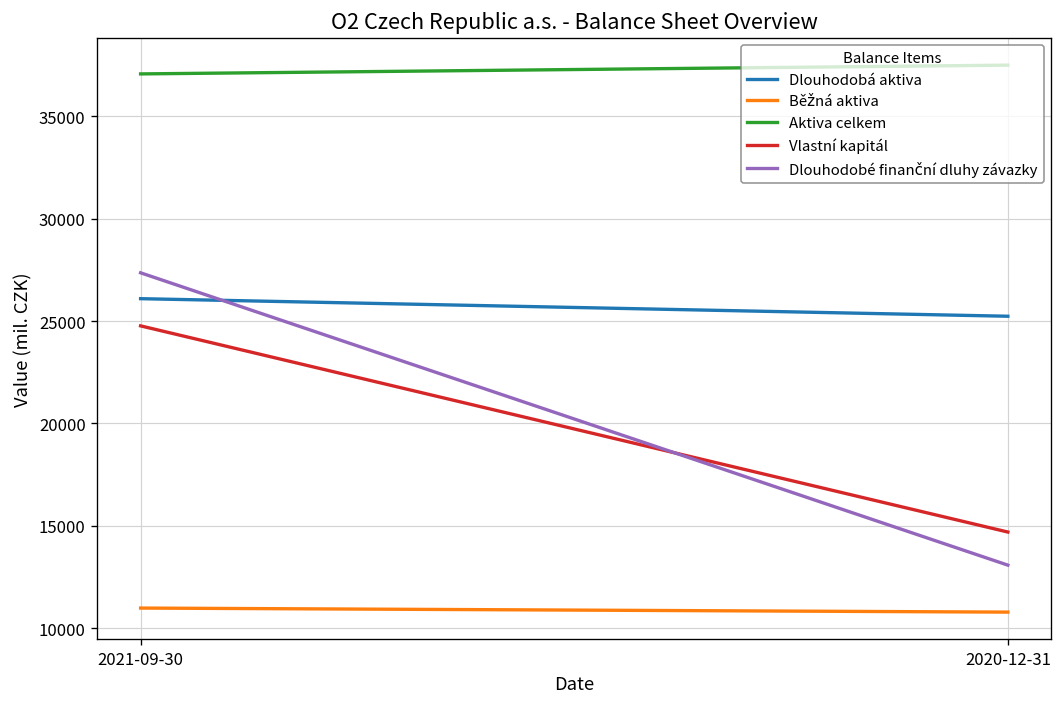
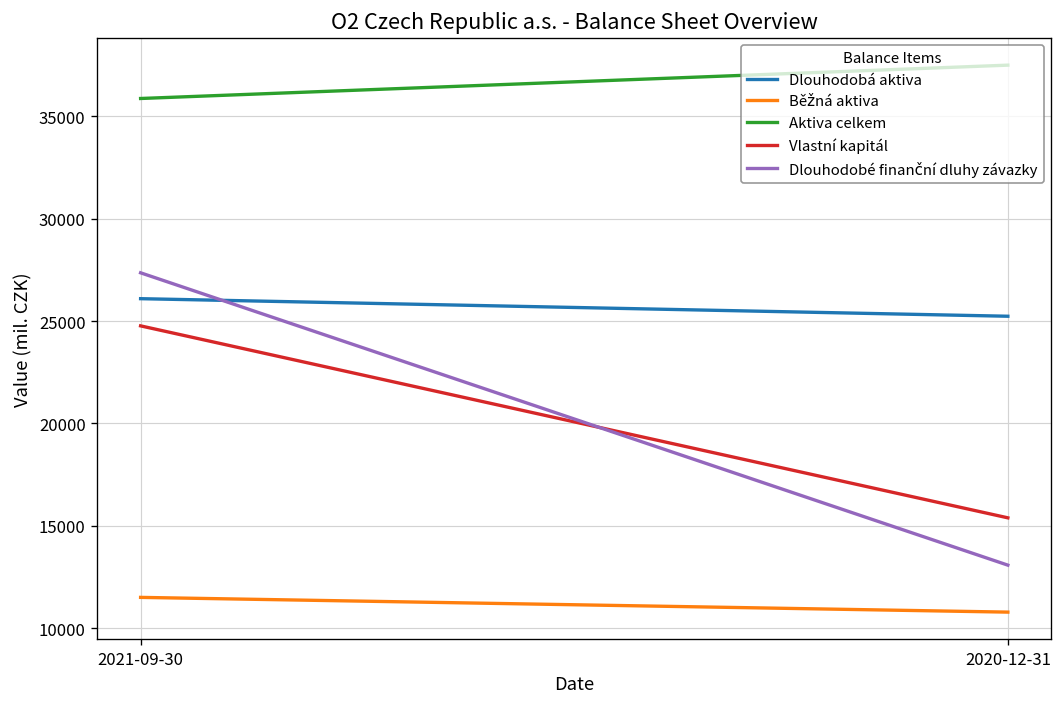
Běžná aktiva, 2021-09-30: 11000 -> 11500
Aktiva celkem, 2021-09-30: 37100 -> 35900
Vlastní kapitál, 2020-12-31: 14700 -> 15400
